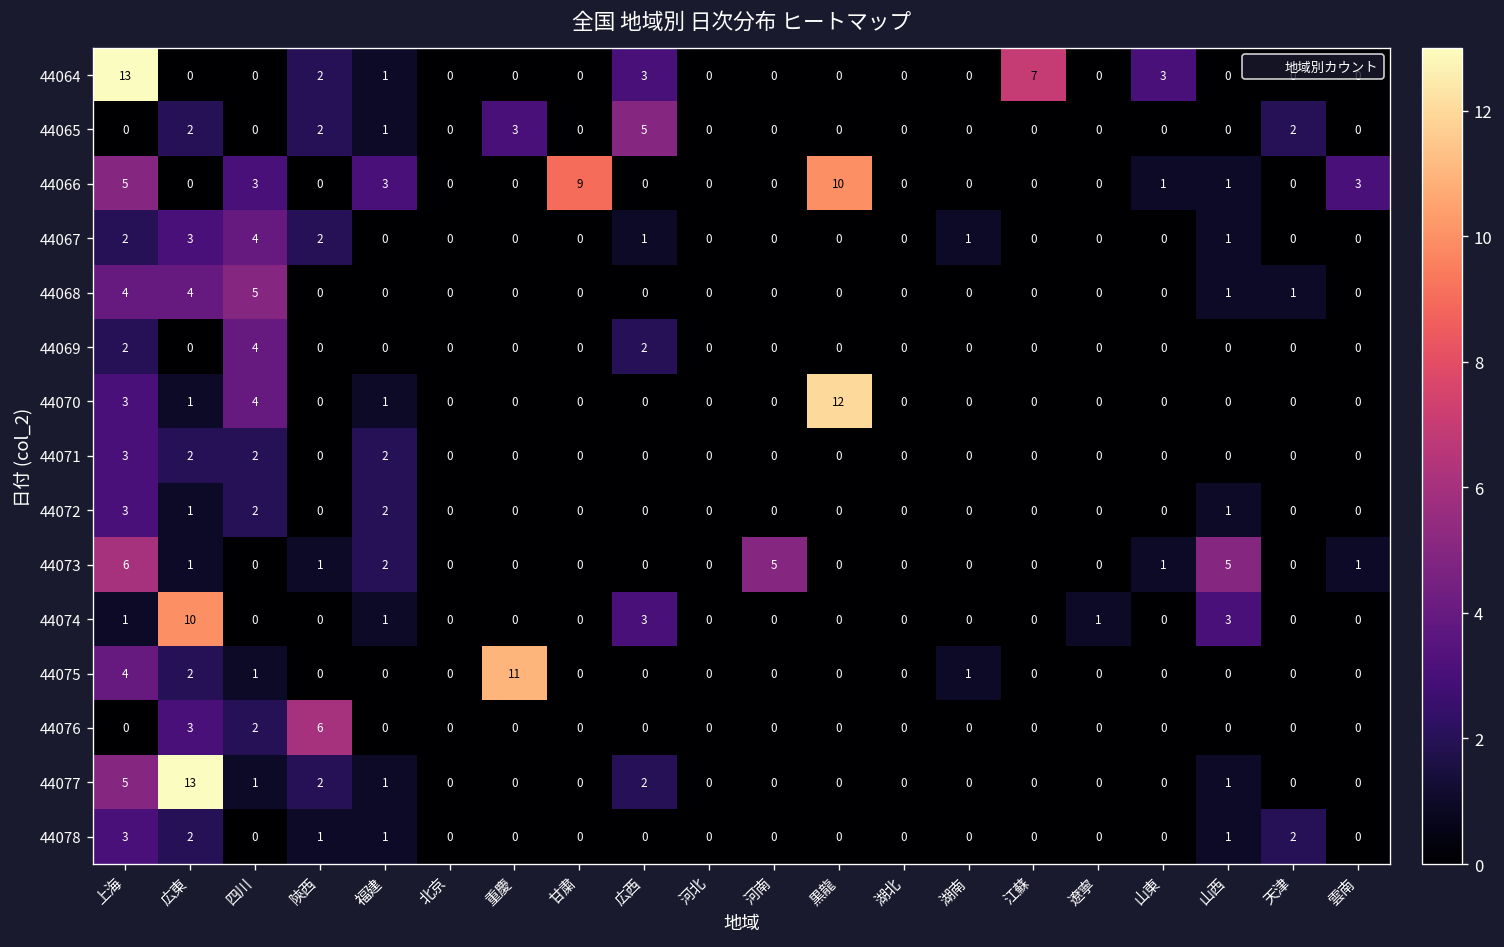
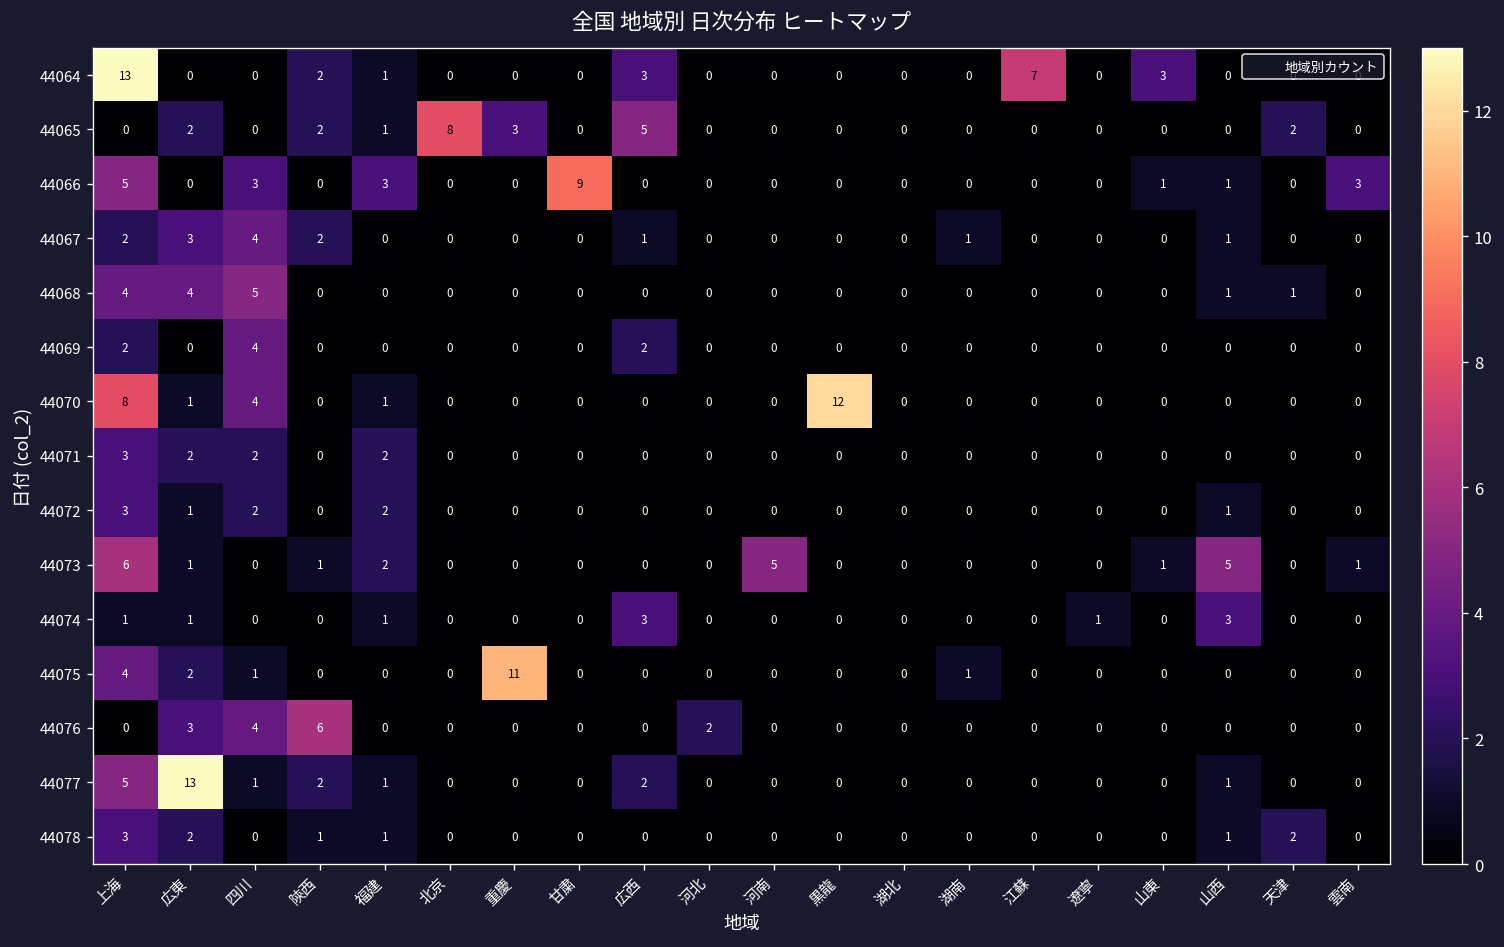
44065, 北京: 0 -> 8
44066, 黒龍: 10 -> 0
44070, 上海: 3 -> 8
44074, 広東: 10 -> 1
44076, 四川: 2 -> 4
44076, 河北: 0 -> 2
